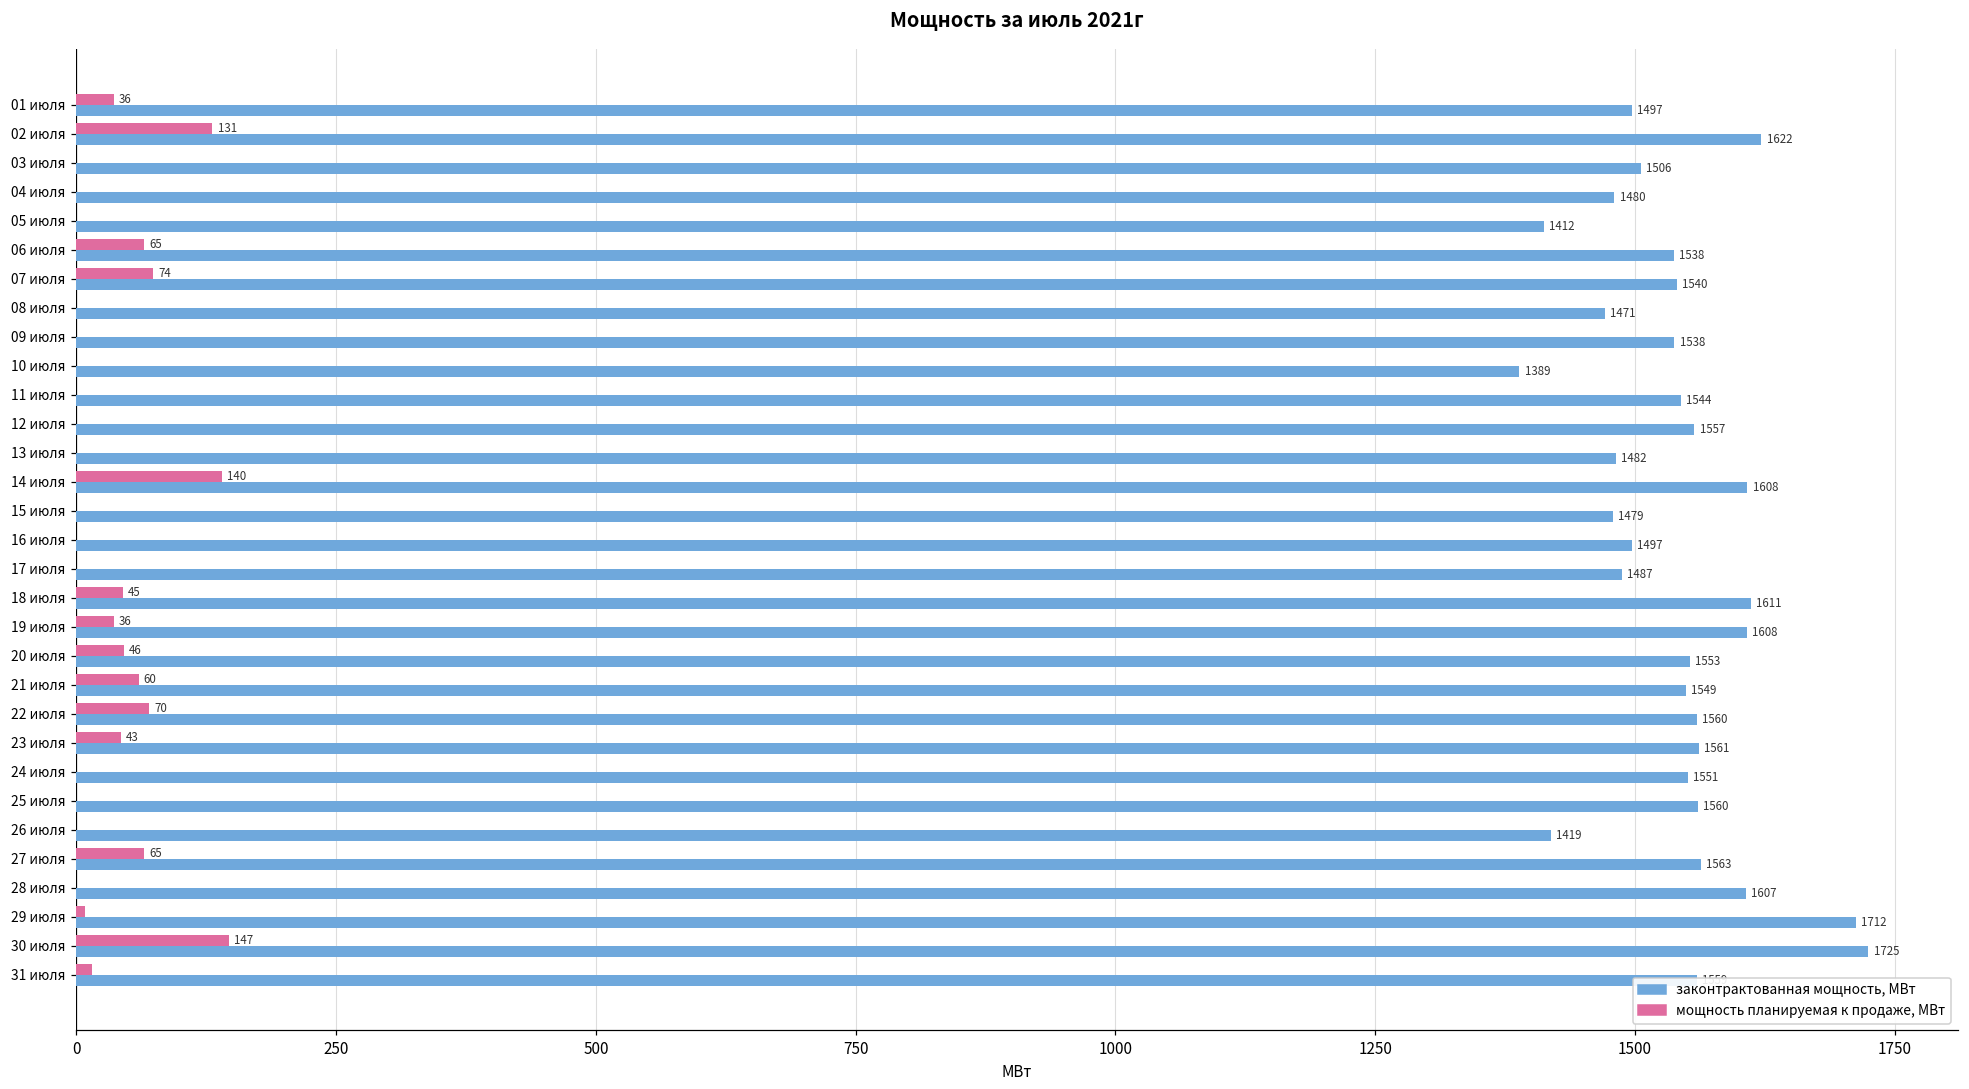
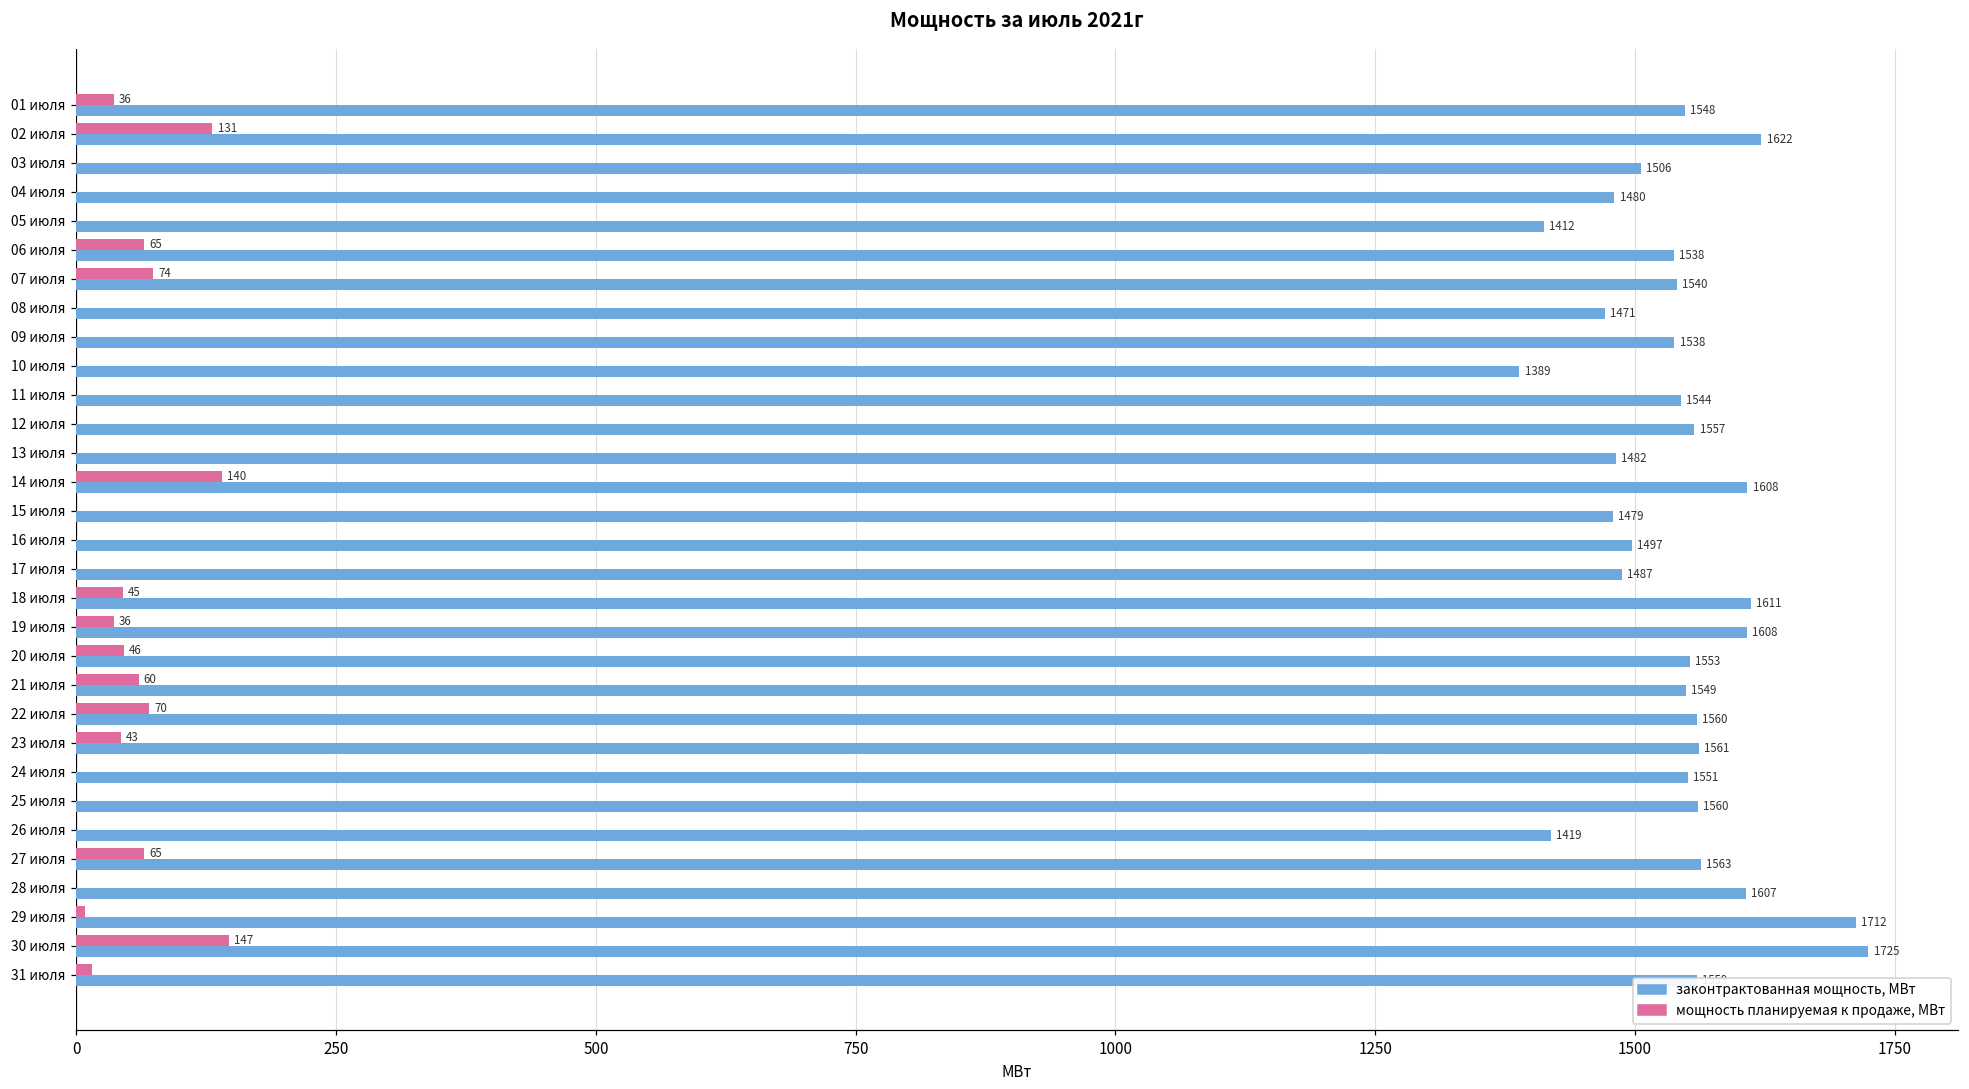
законтрактованная мощность, МВт, 01 июля: 1497 -> 1548
